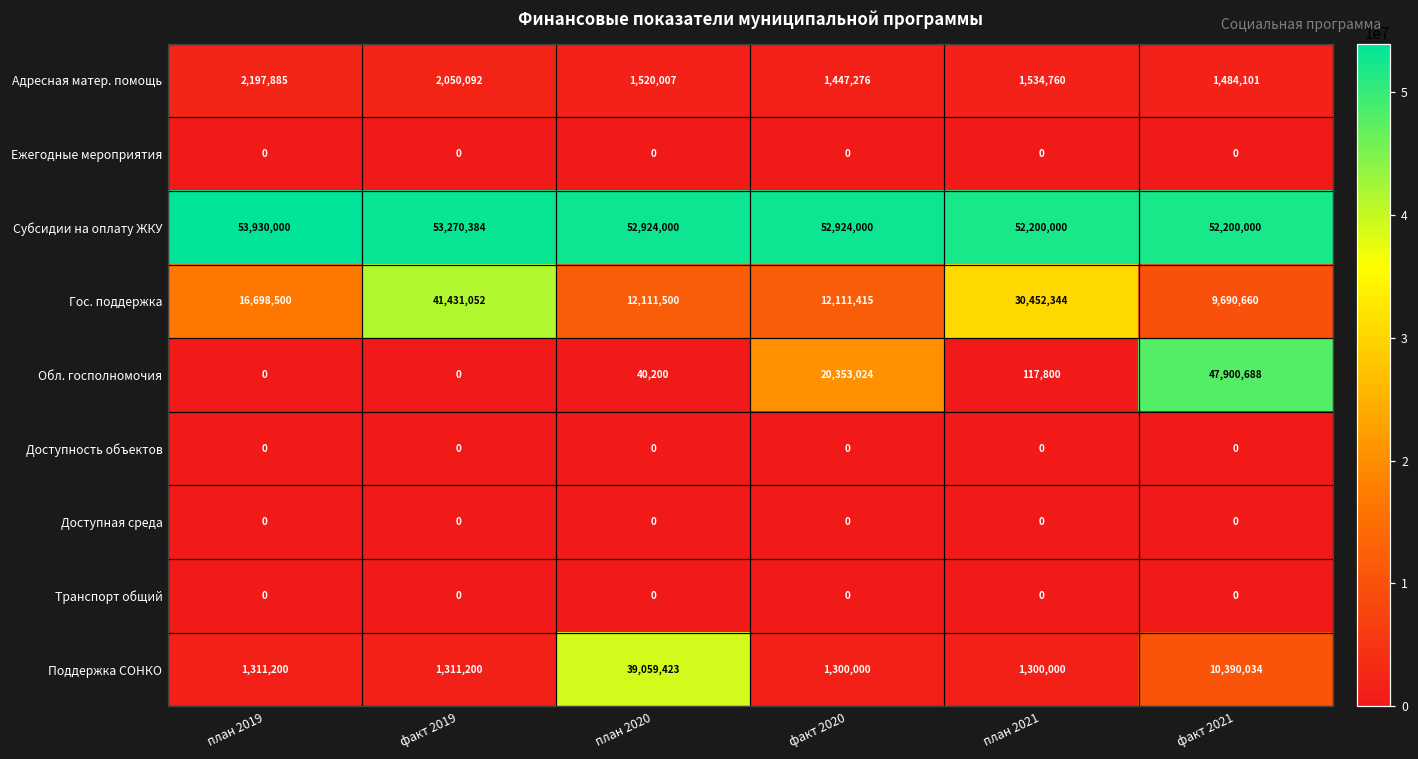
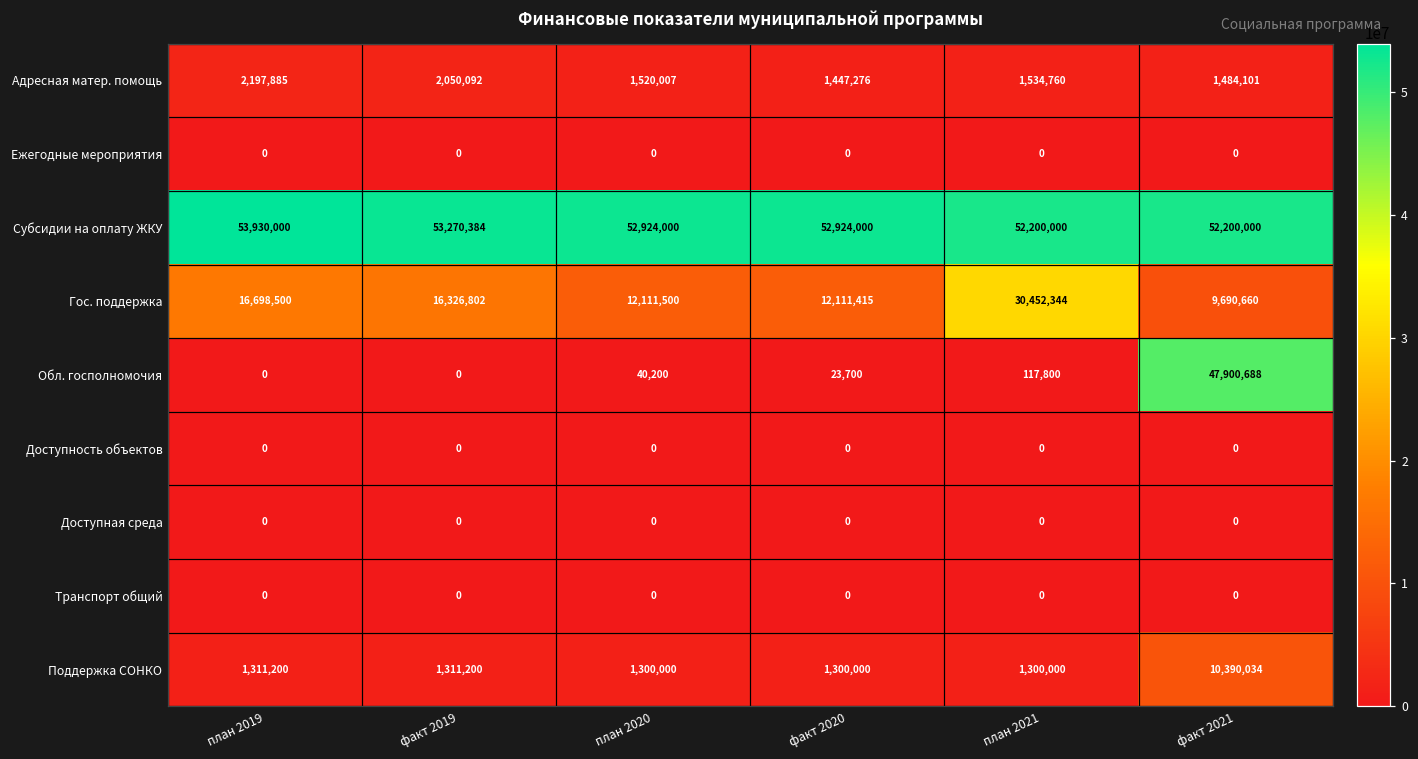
Гос. поддержка, факт 2019: 41,431,052 -> 16,326,802
Обл. госполномочия, факт 2020: 20,353,024 -> 23,700
Поддержка СОНКО, план 2020: 39,059,423 -> 1,300,000
